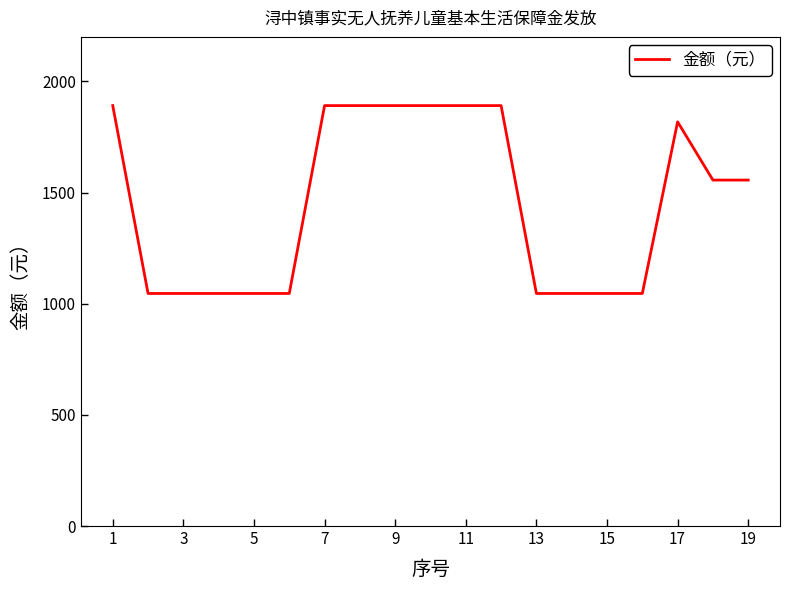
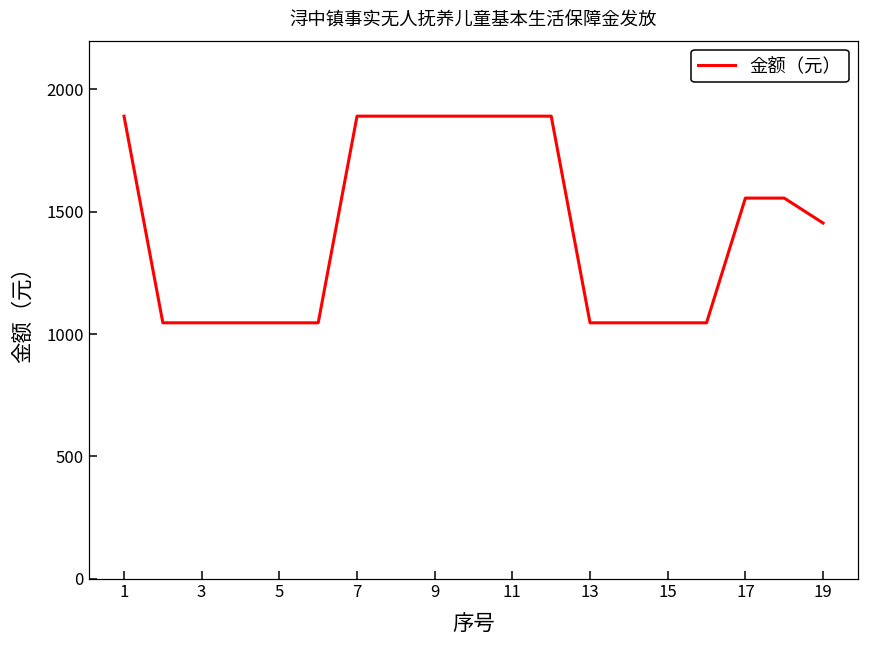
17: 1820 -> 1560
19: 1560 -> 1450
